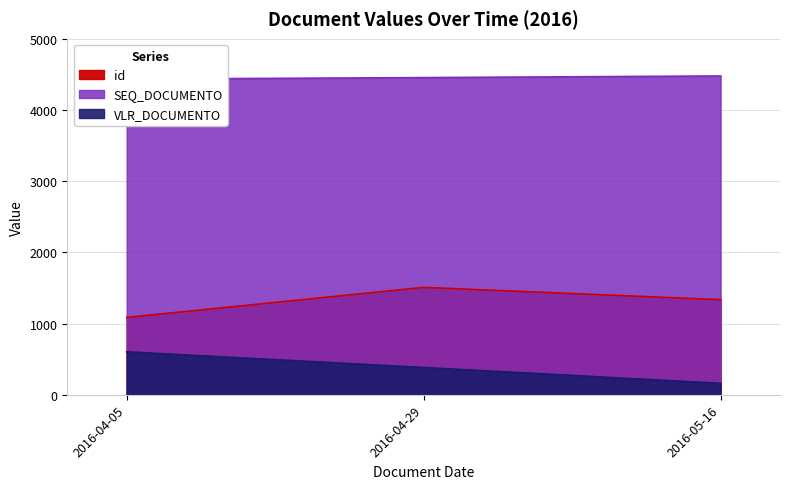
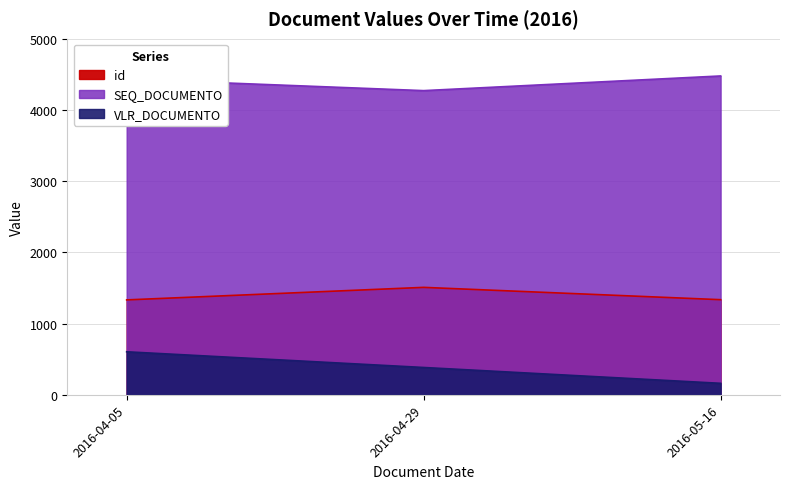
id, 2016-04-05: 1100 -> 1300
SEQ_DOCUMENTO, 2016-04-29: 4500 -> 4300
